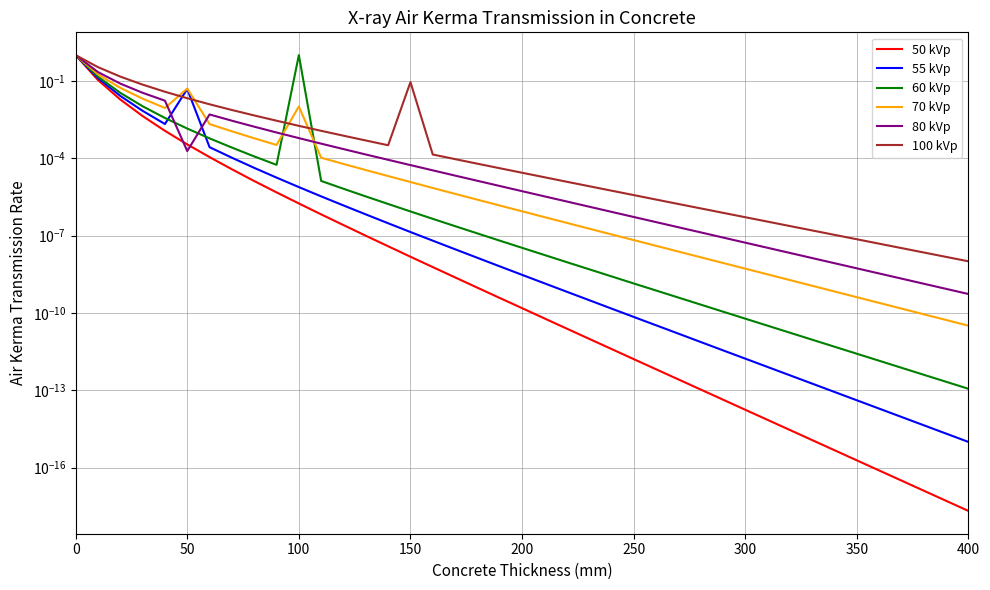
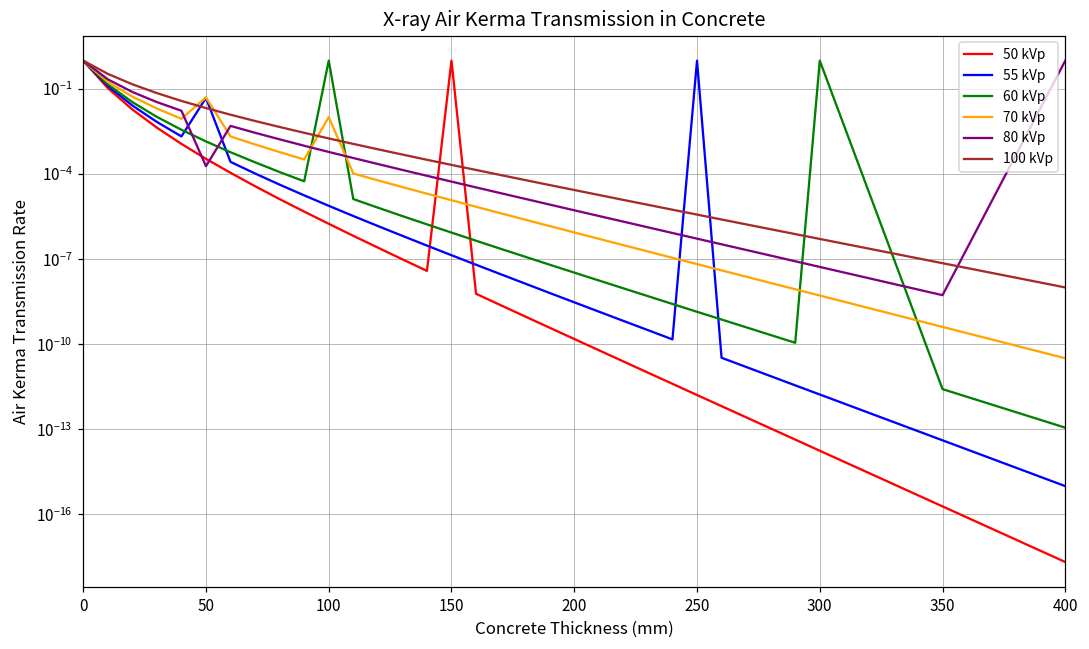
50 kVp, 150: 0 -> 1
100 kVp, 150: 0.09 -> 0.0002
55 kVp, 250: 0 -> 1
60 kVp, 300: 0 -> 1
80 kVp, 400: 0 -> 1
